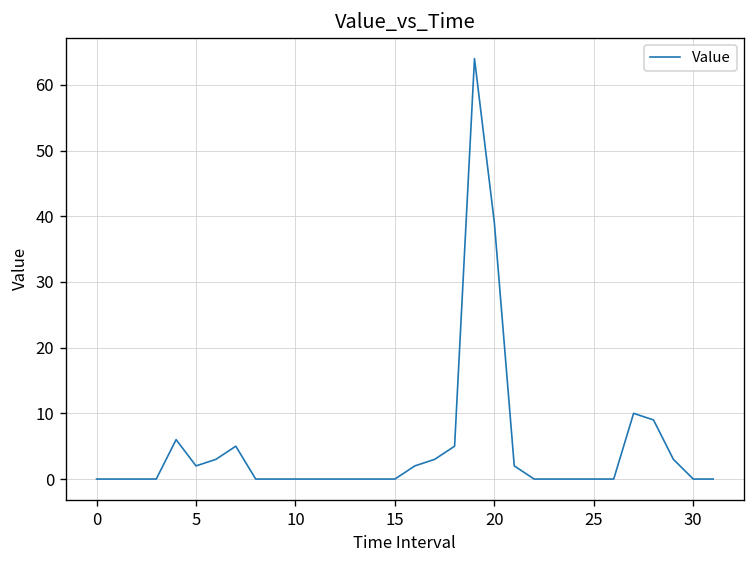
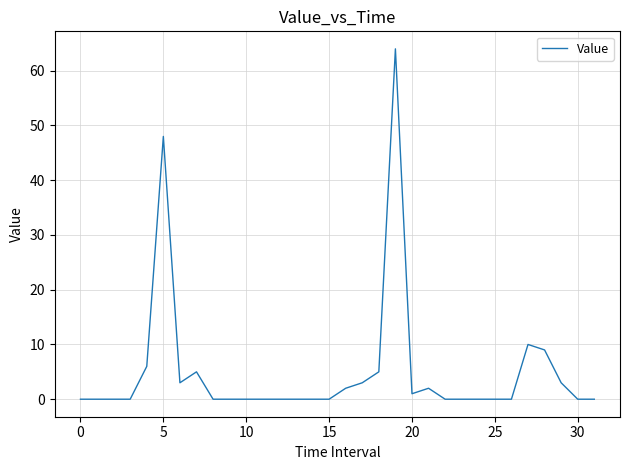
5: 2 -> 48
20: 39 -> 1
